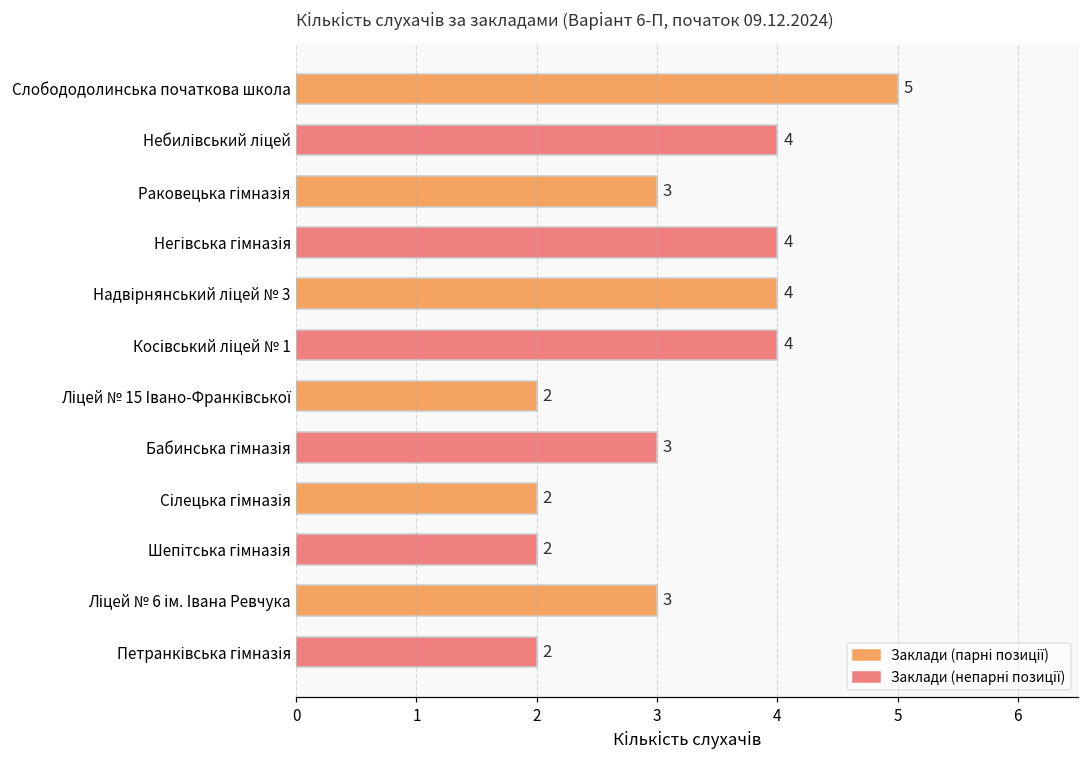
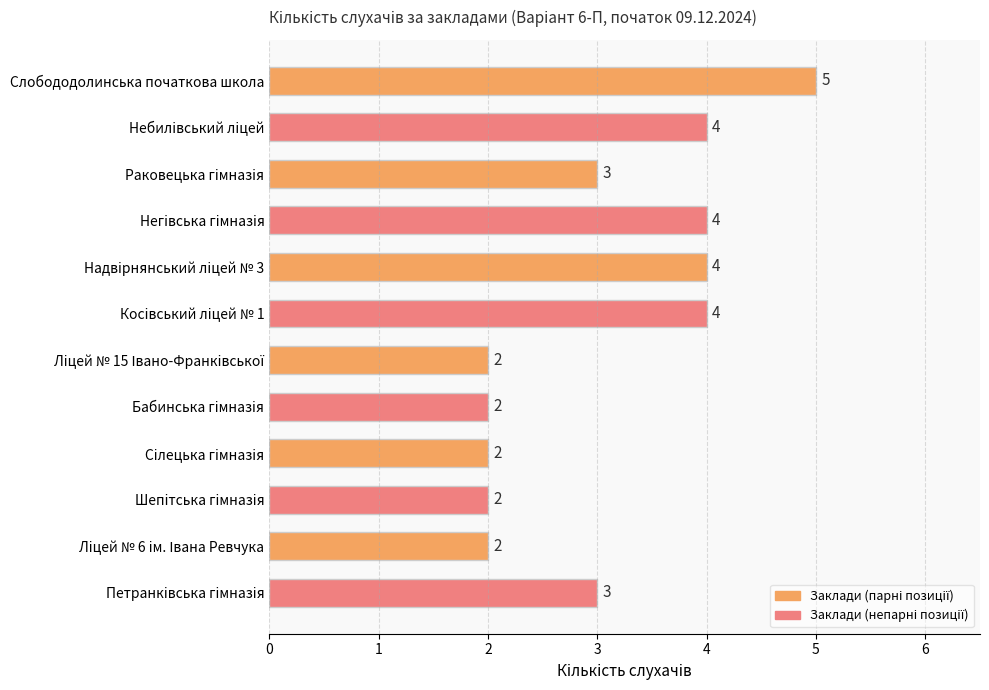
Бабинська гімназія: 3 -> 2
Ліцей № 6 ім. Івана Ревчука: 3 -> 2
Петранківська гімназія: 2 -> 3
